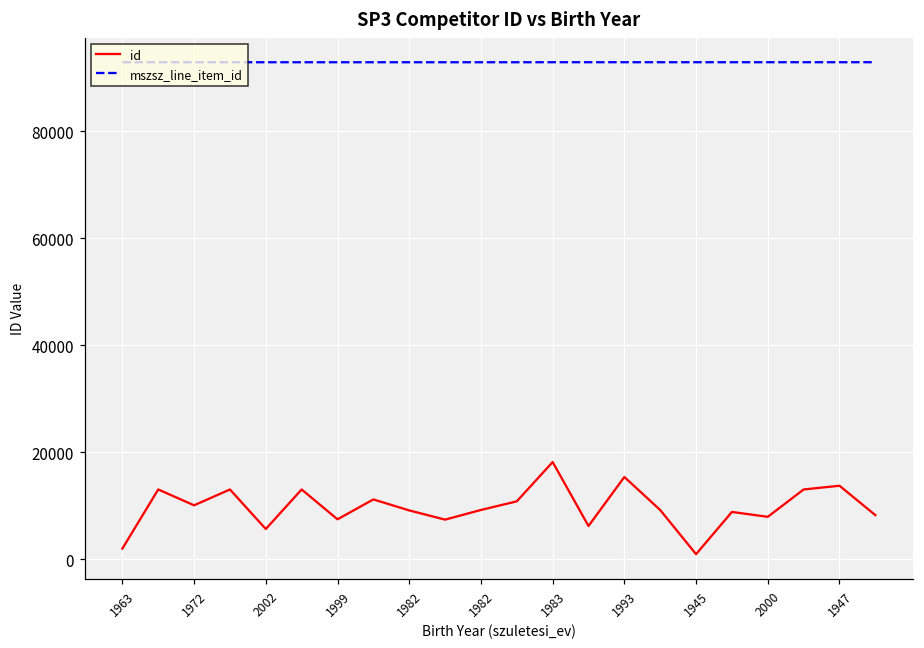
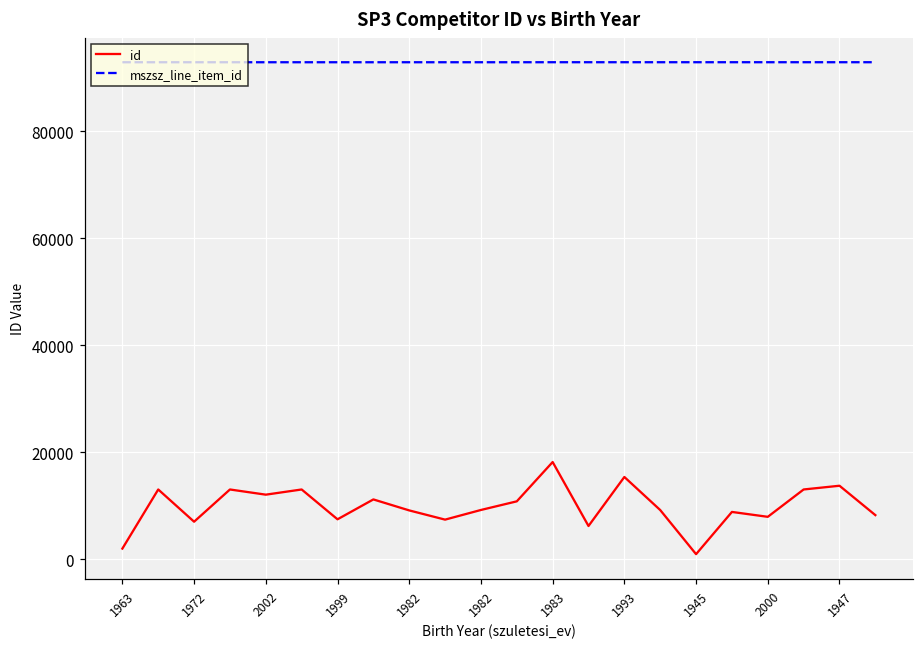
id, 1972: 10000 -> 7000
id, 2002: 6000 -> 12000
